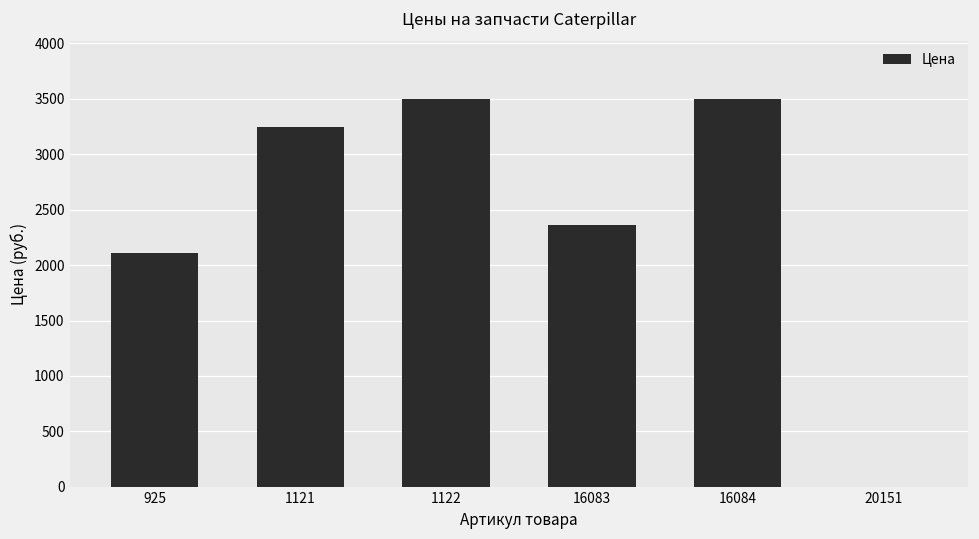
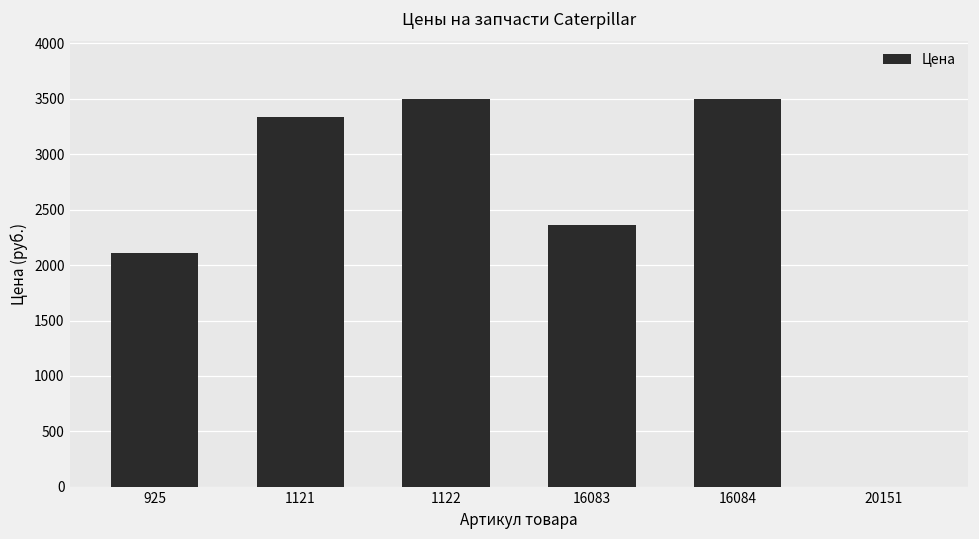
1121: 3250 -> 3340
